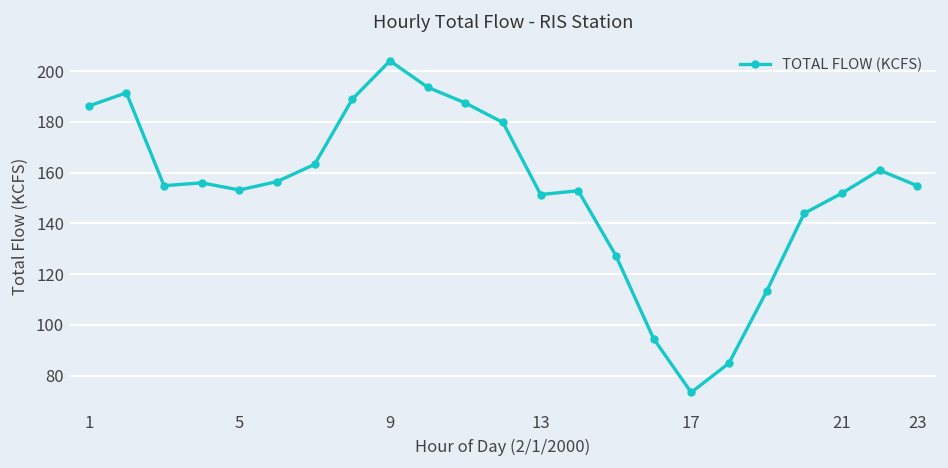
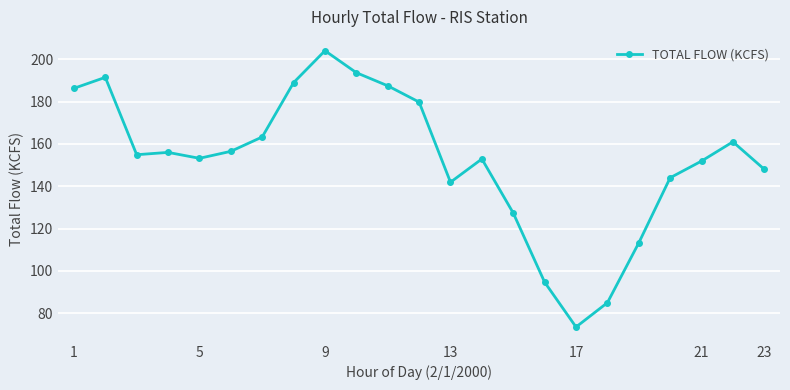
13: 151 -> 142
23: 155 -> 148
